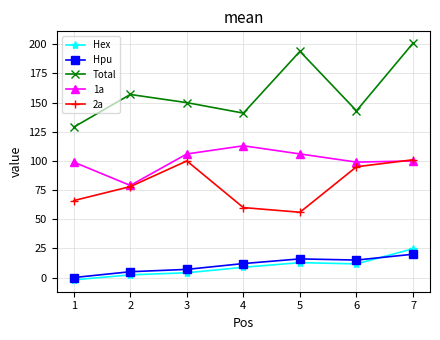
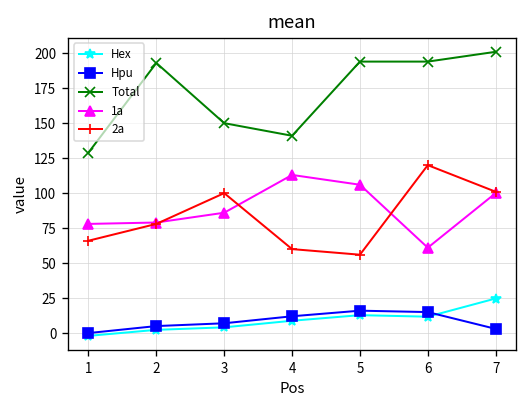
1a, 1: 99 -> 78
Total, 2: 157 -> 193
1a, 3: 106 -> 86
Total, 6: 143 -> 194
1a, 6: 99 -> 61
2a, 6: 95 -> 120
Hpu, 7: 20 -> 3
